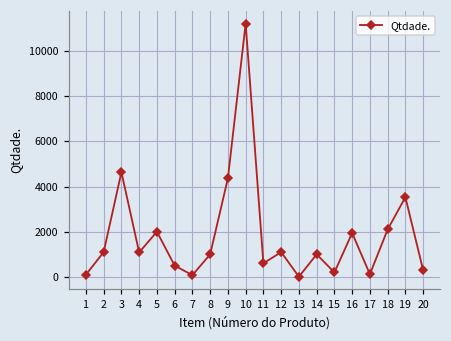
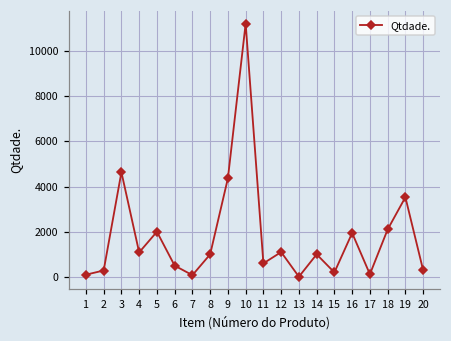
2: 1100 -> 300
